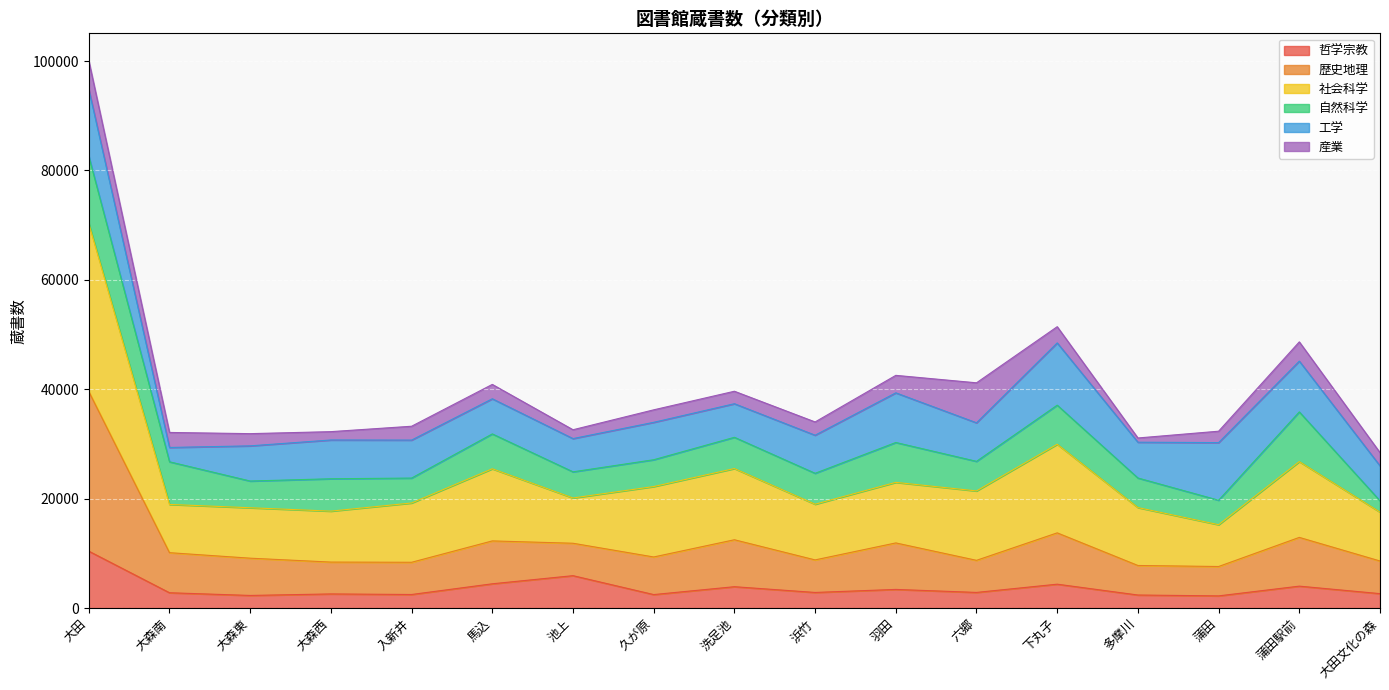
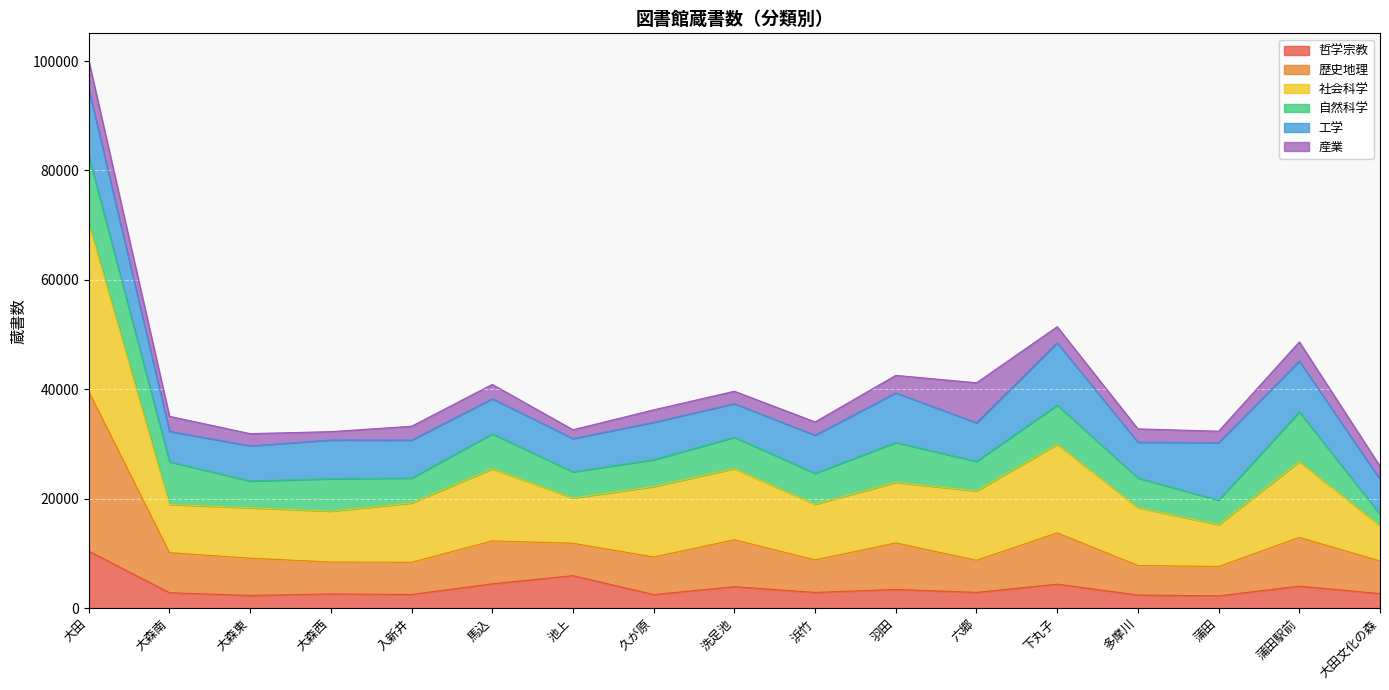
工学, 大森南: 3000 -> 6000
産業, 多摩川: 1000 -> 2000
社会科学, 大田文化の森: 9000 -> 6000
